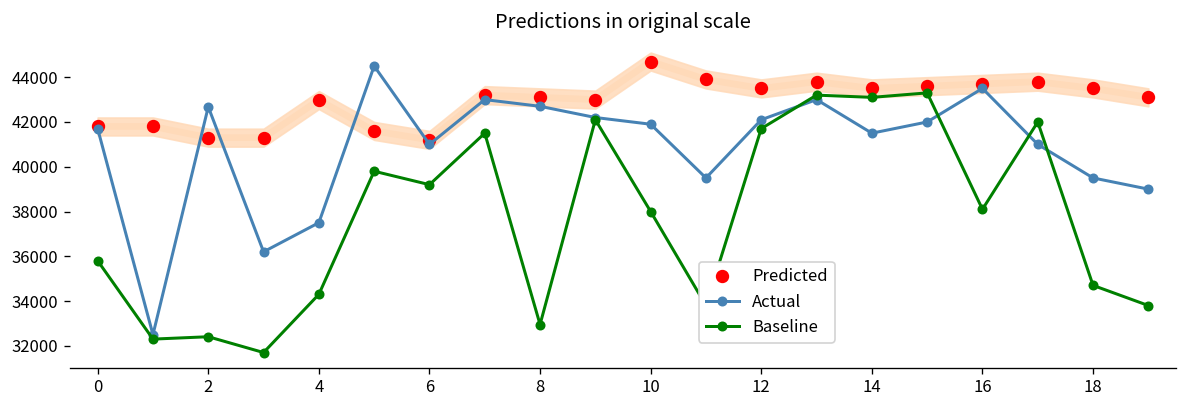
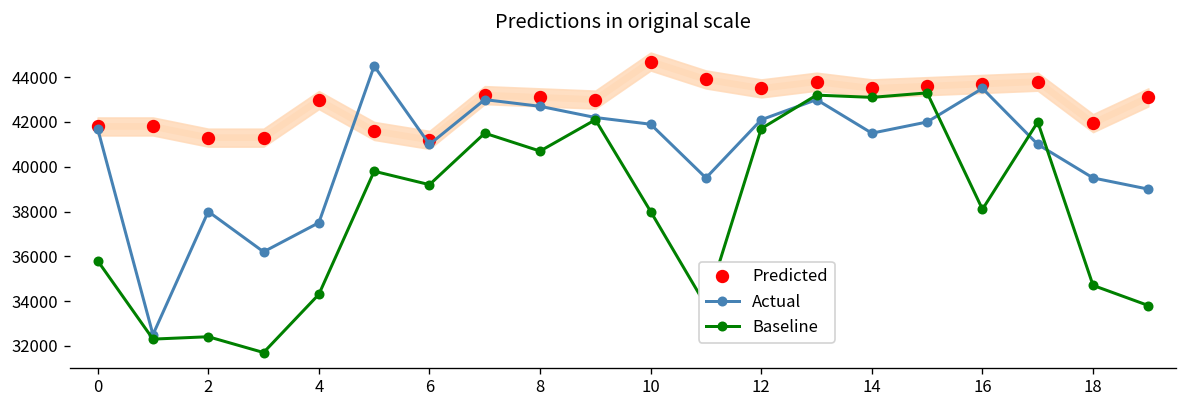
Actual, 2: 42700 -> 38000
Baseline, 8: 33000 -> 40700
Predicted, 18: 43500 -> 41900
